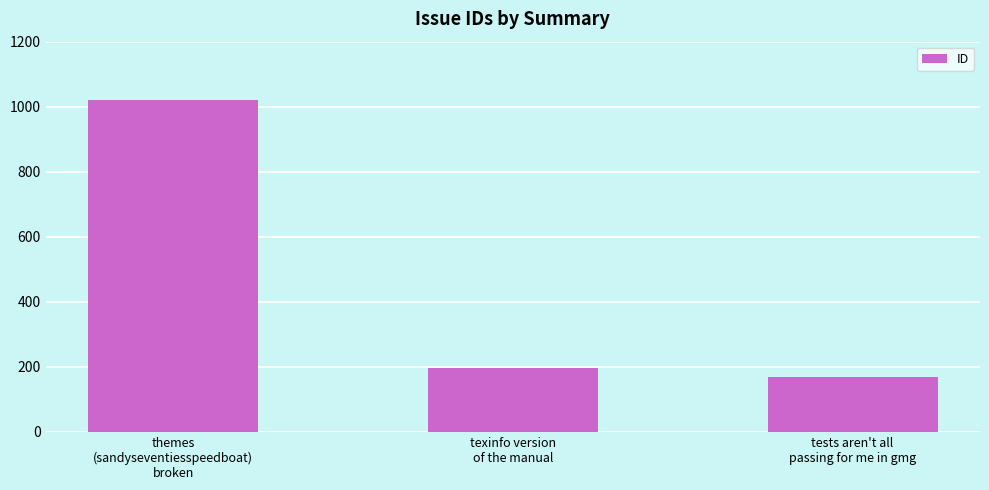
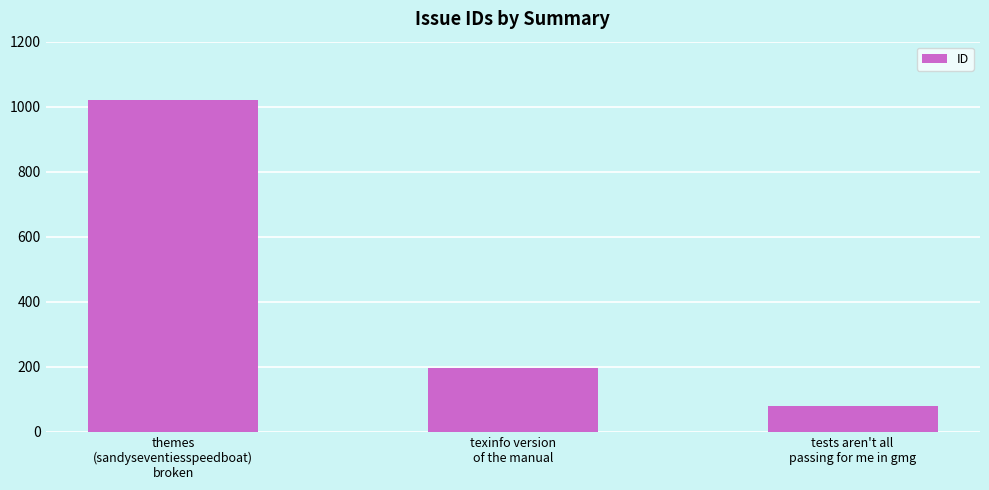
tests aren't all passing for me in gmg: 170 -> 80
